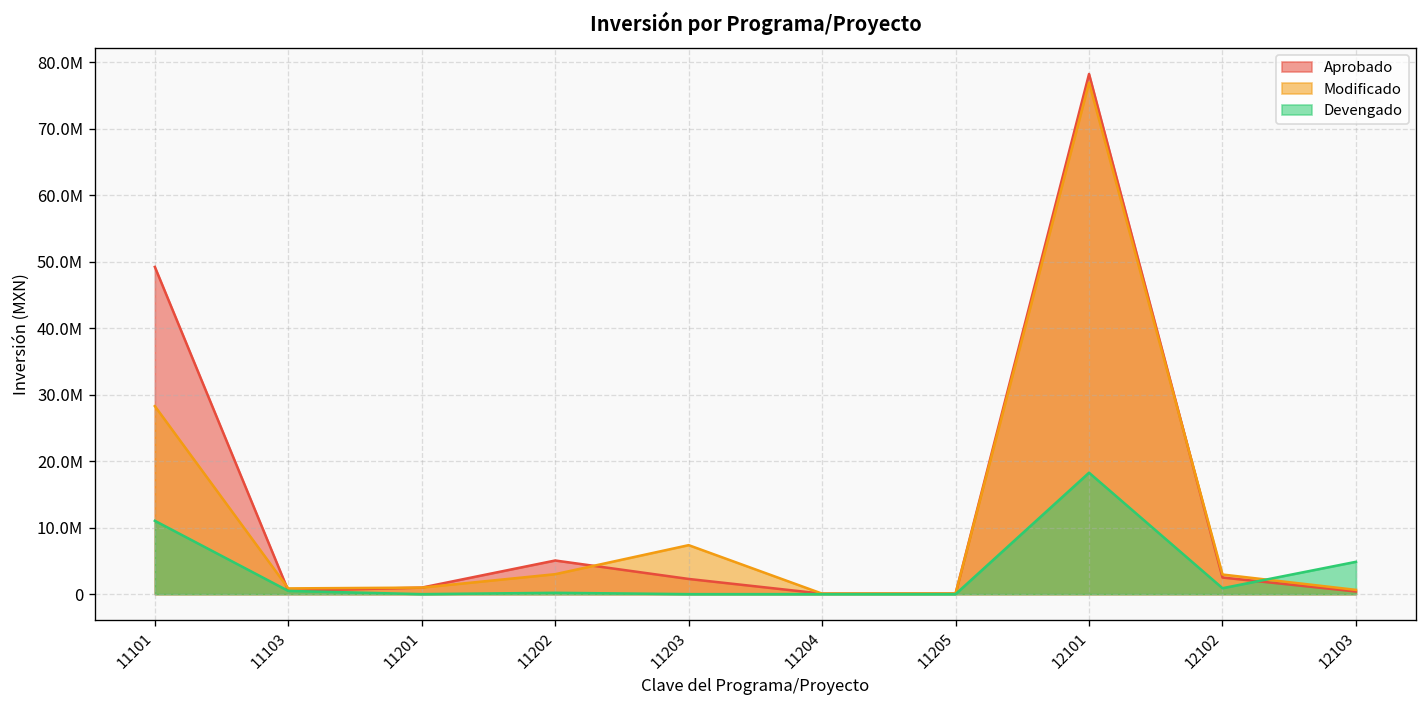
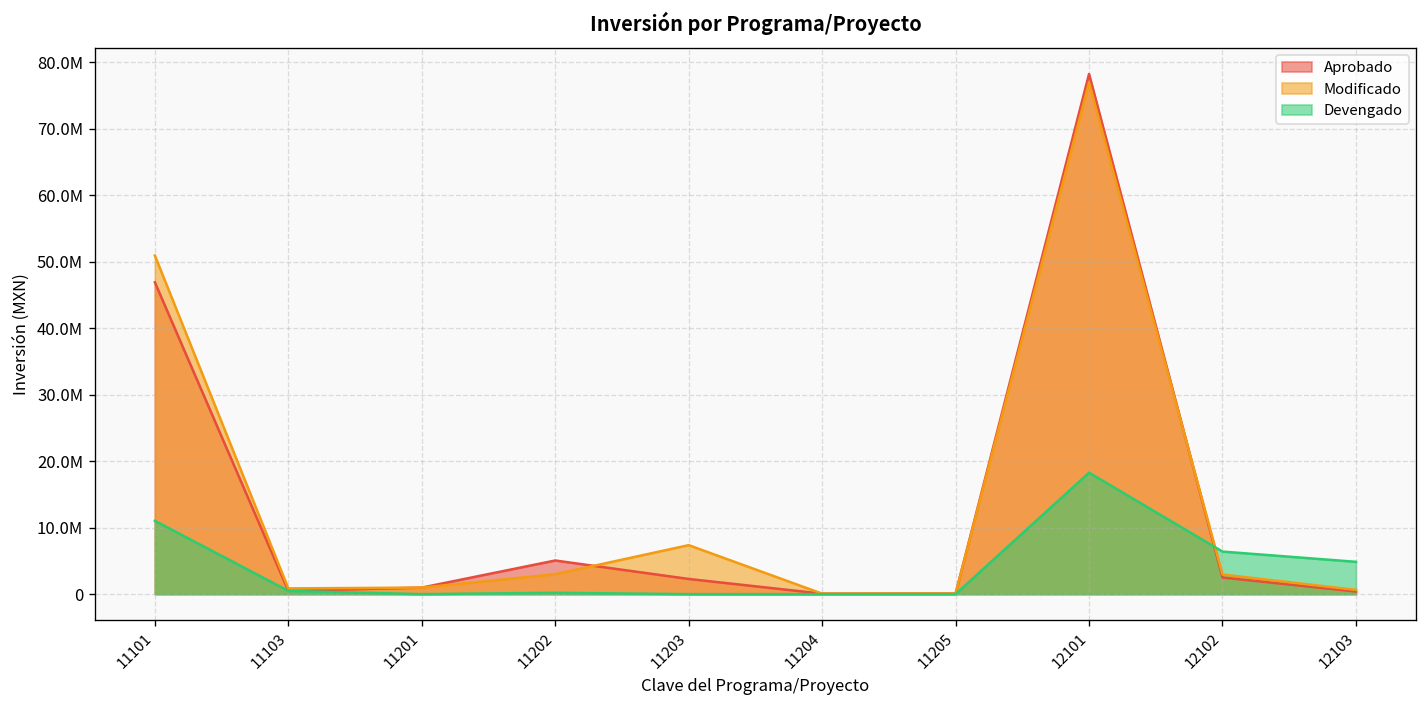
Aprobado, 11101: 49000000 -> 47000000
Modificado, 11101: 28000000 -> 51000000
Devengado, 12102: 1000000 -> 6000000
